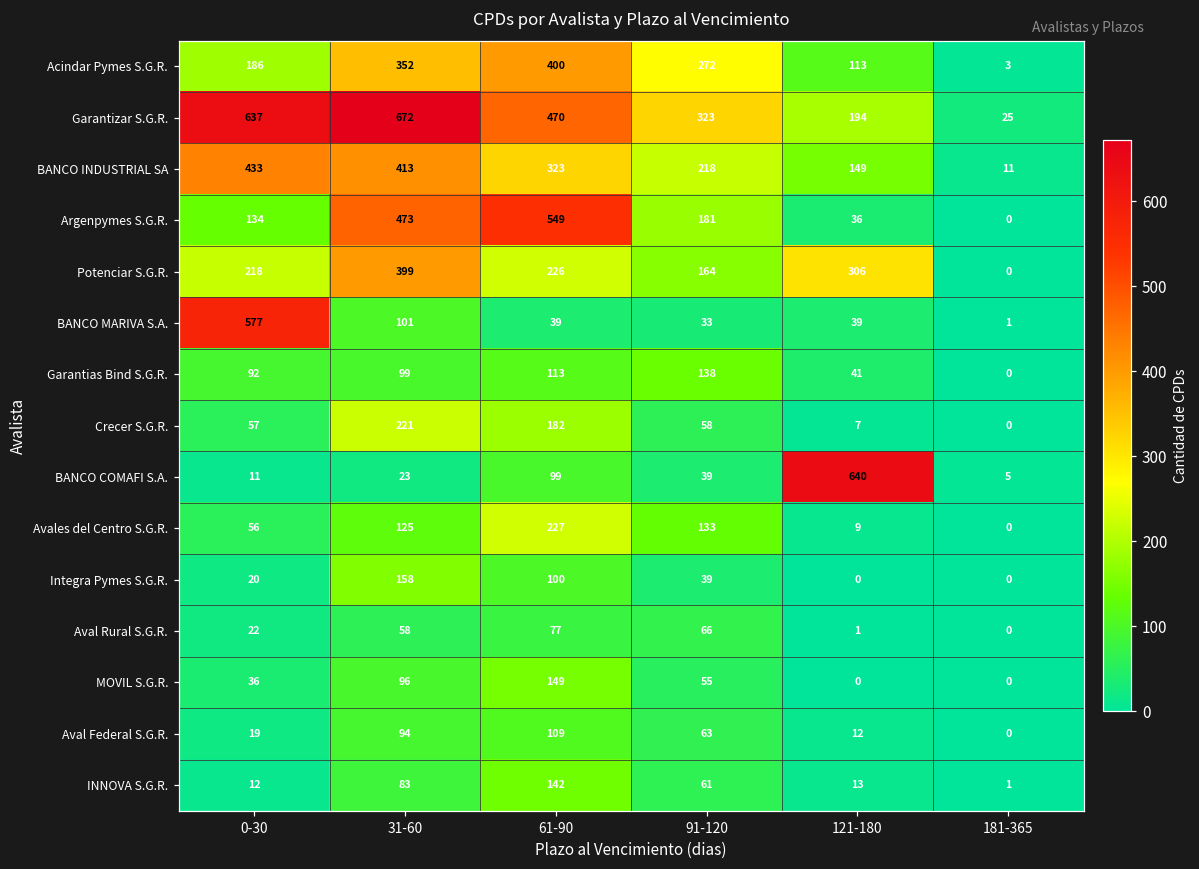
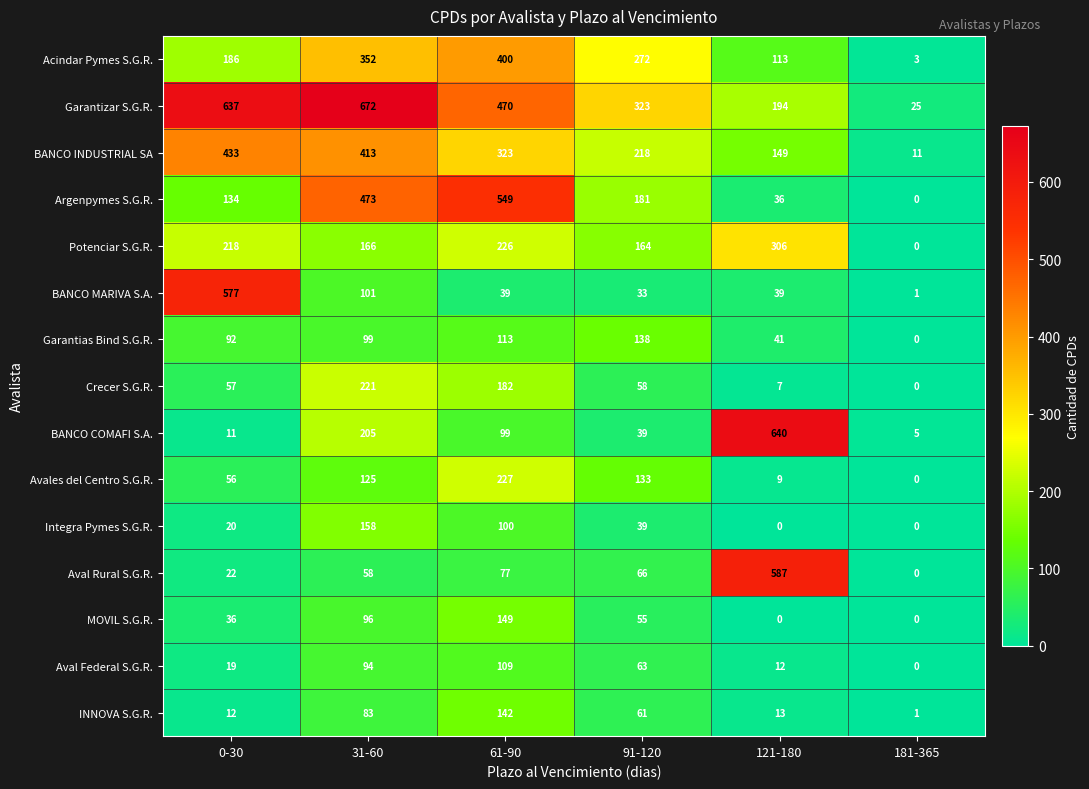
Potenciar S.G.R., 31-60: 399 -> 166
BANCO COMAFI S.A., 31-60: 23 -> 205
Aval Rural S.G.R., 121-180: 1 -> 587
